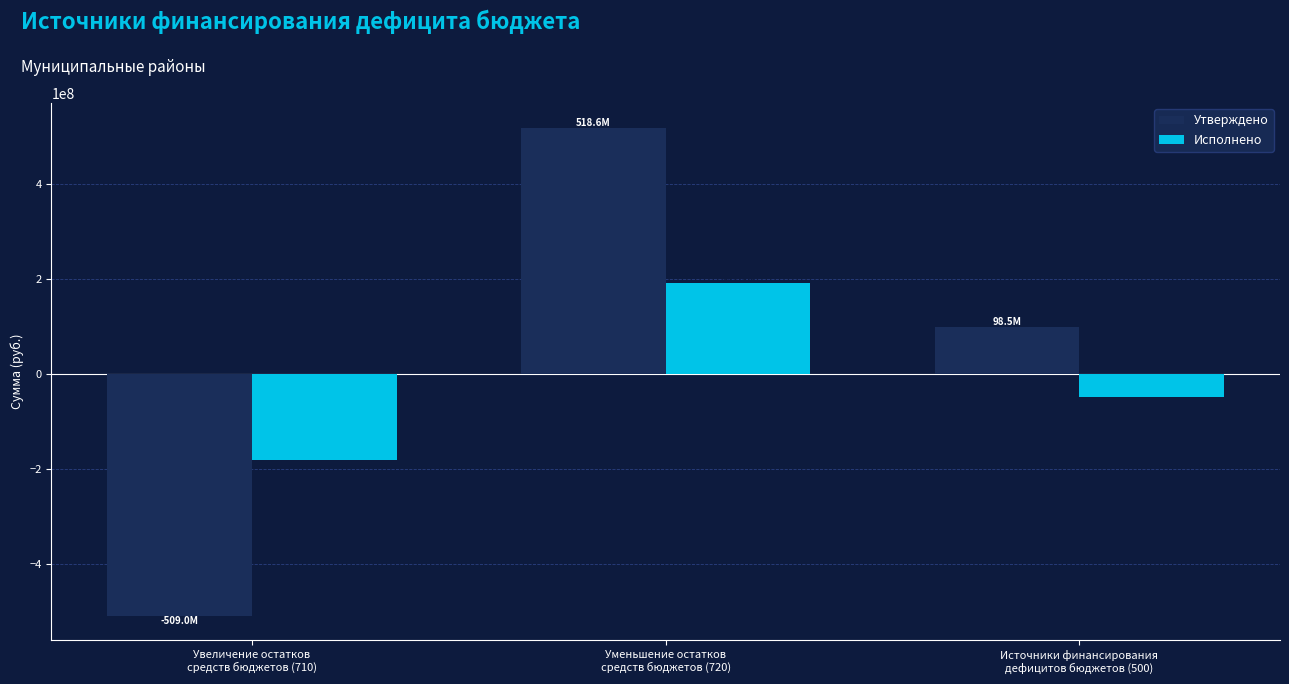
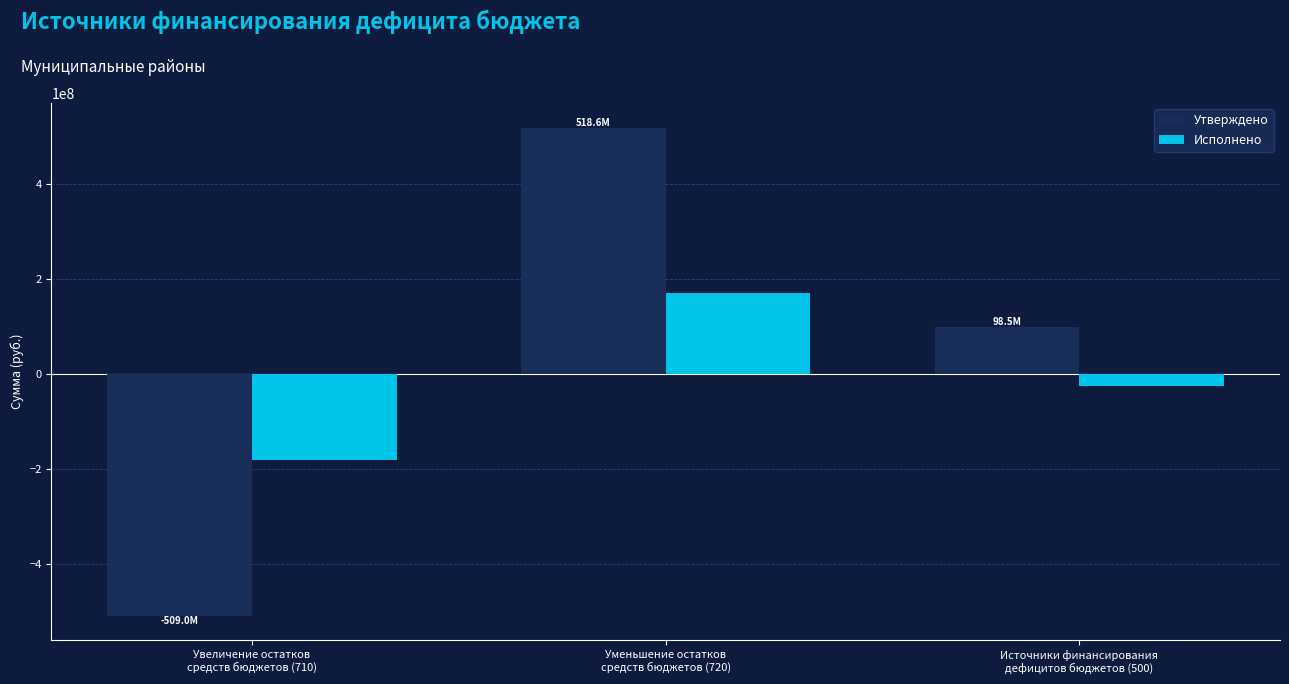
Исполнено, Уменьшение остатков средств бюджетов (720): 190000000 -> 170000000
Исполнено, Источники финансирования дефицитов бюджетов (500): -50000000 -> -30000000
